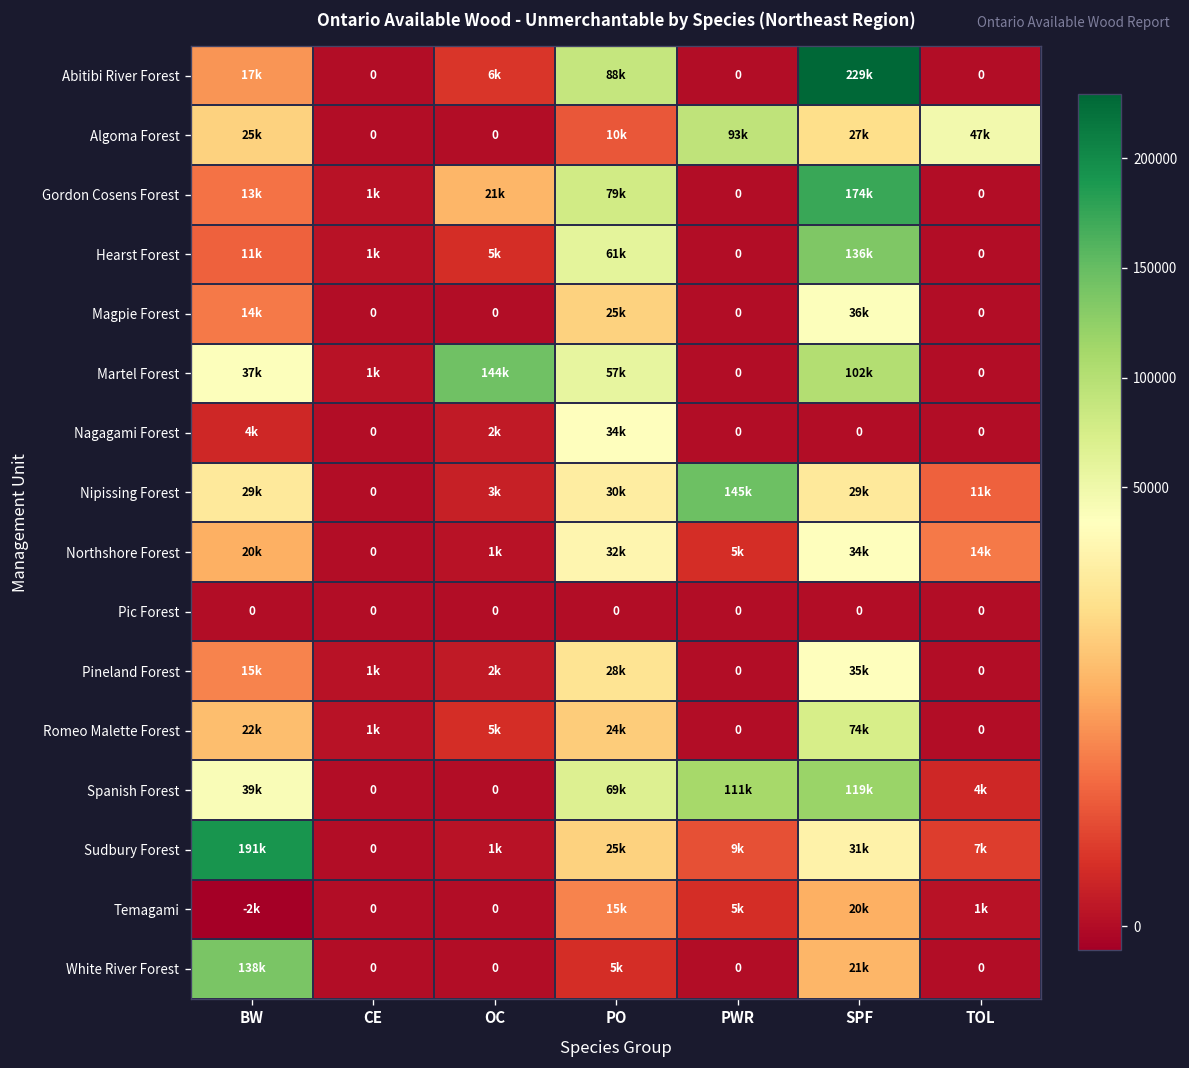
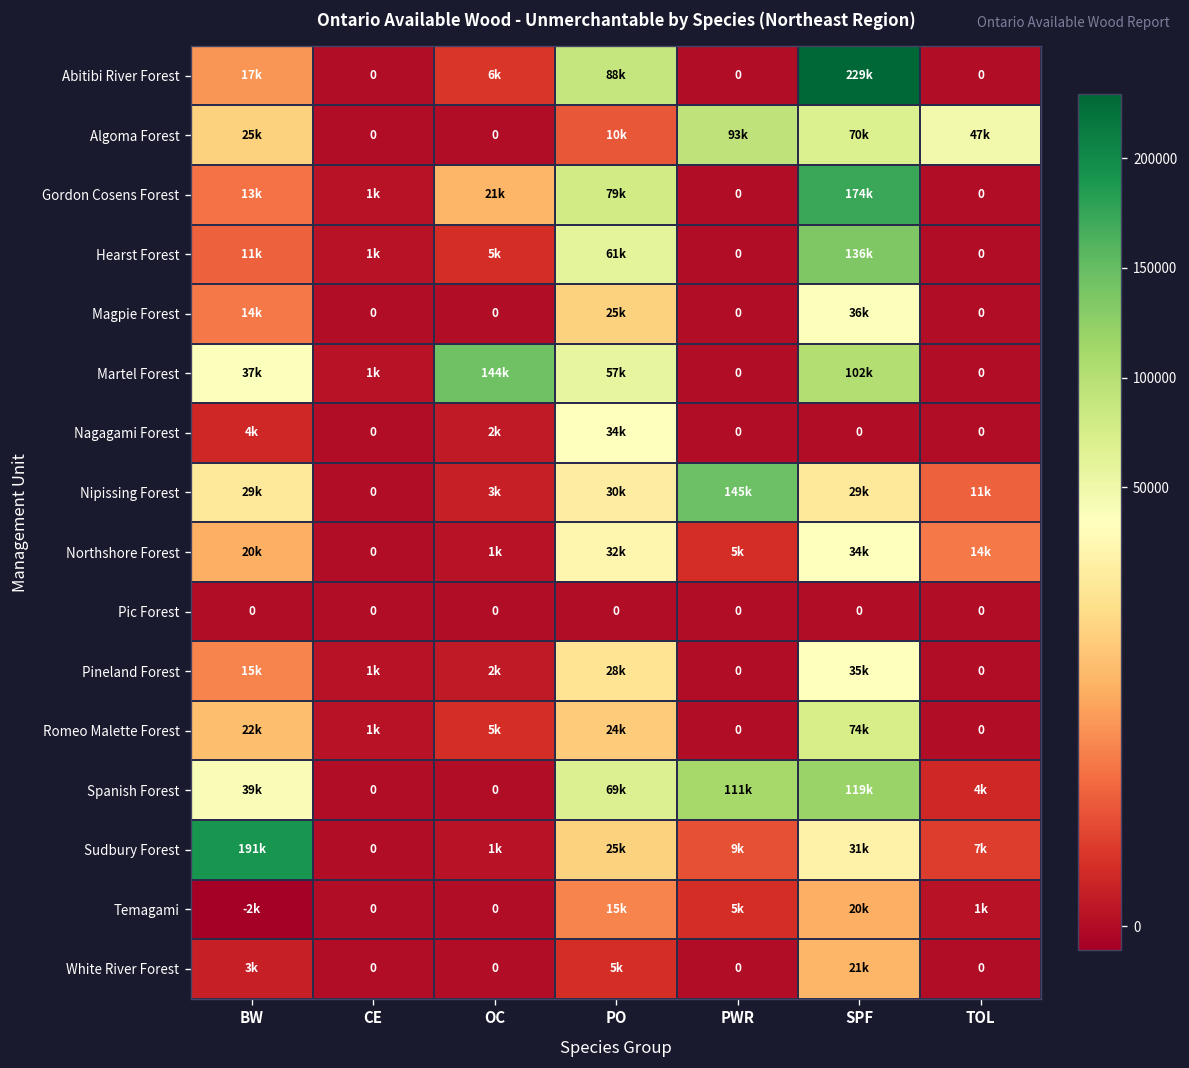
Algoma Forest, SPF: 27k -> 70k
White River Forest, BW: 138k -> 3k
